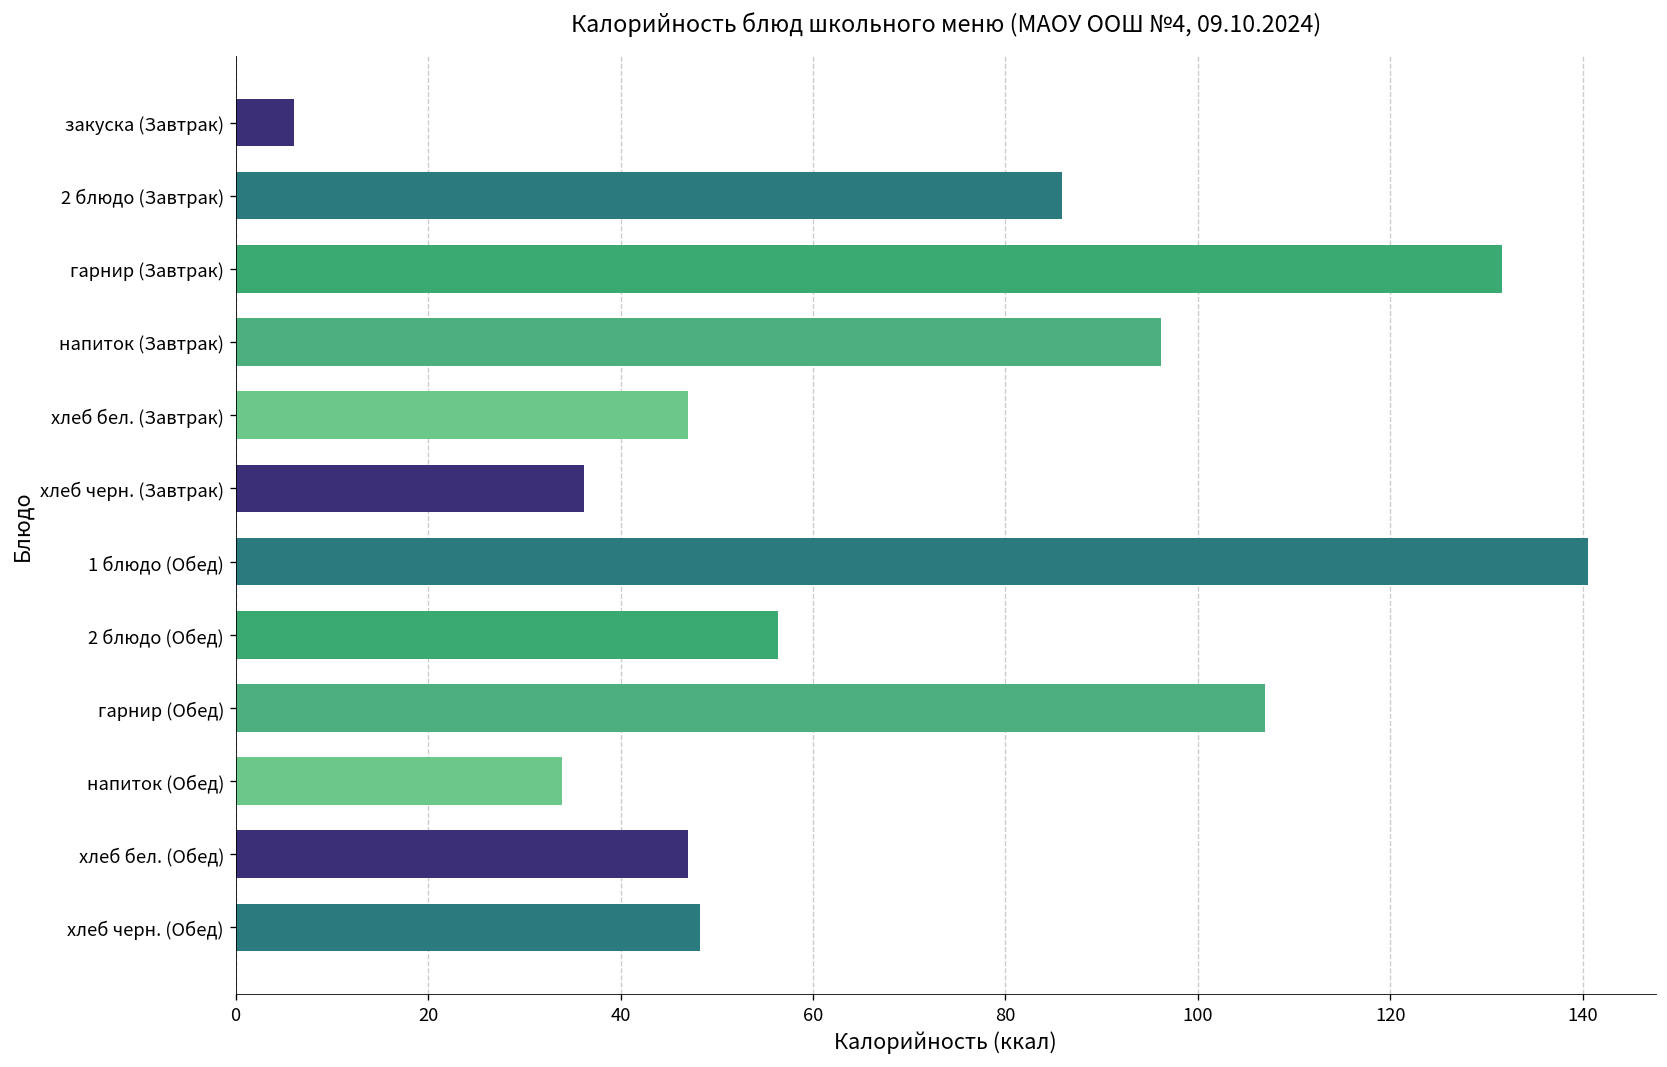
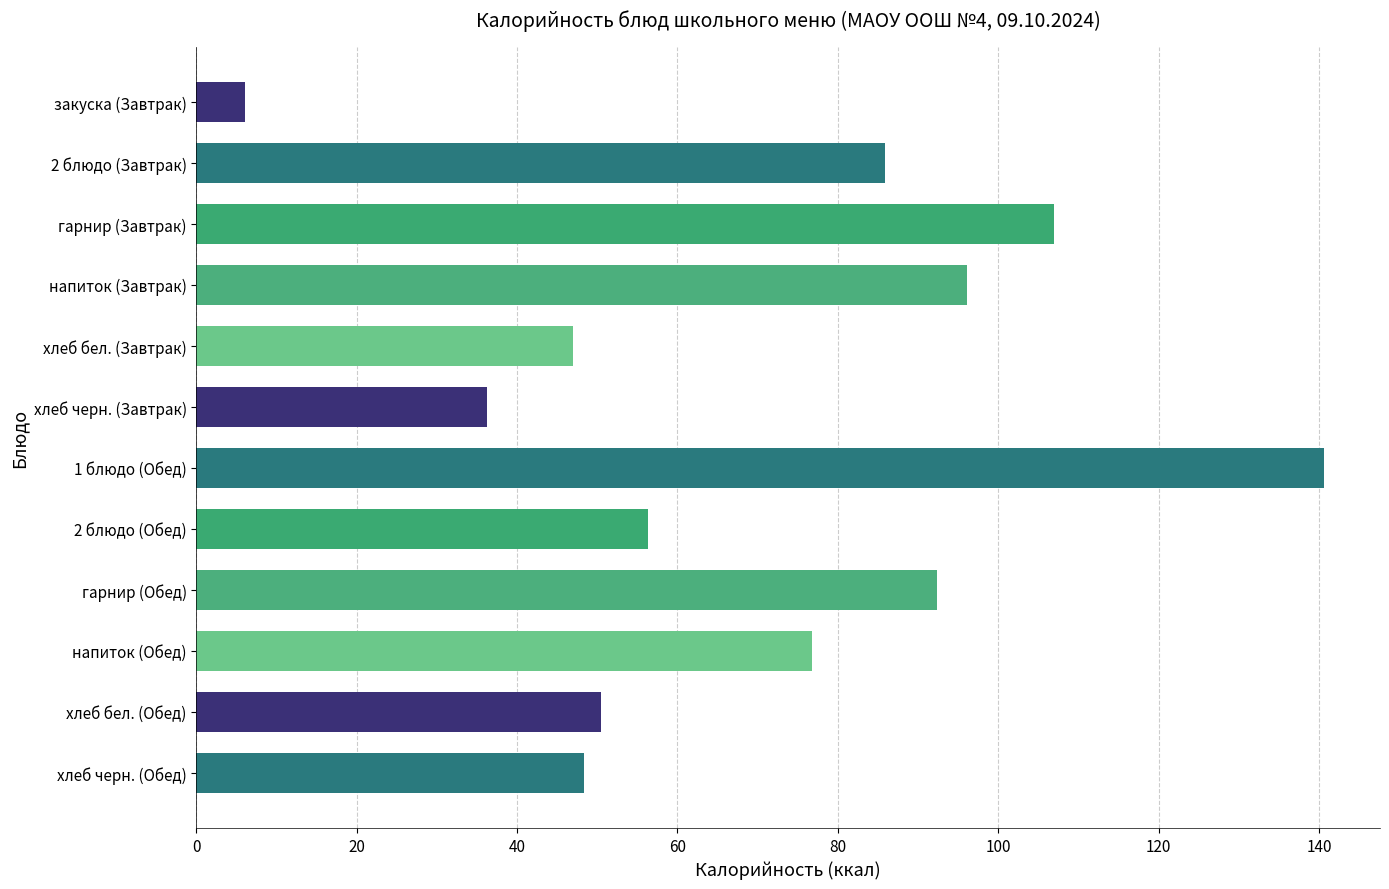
гарнир (Завтрак): 132 -> 107
гарнир (Обед): 107 -> 92
напиток (Обед): 34 -> 77
хлеб бел. (Обед): 47 -> 51
